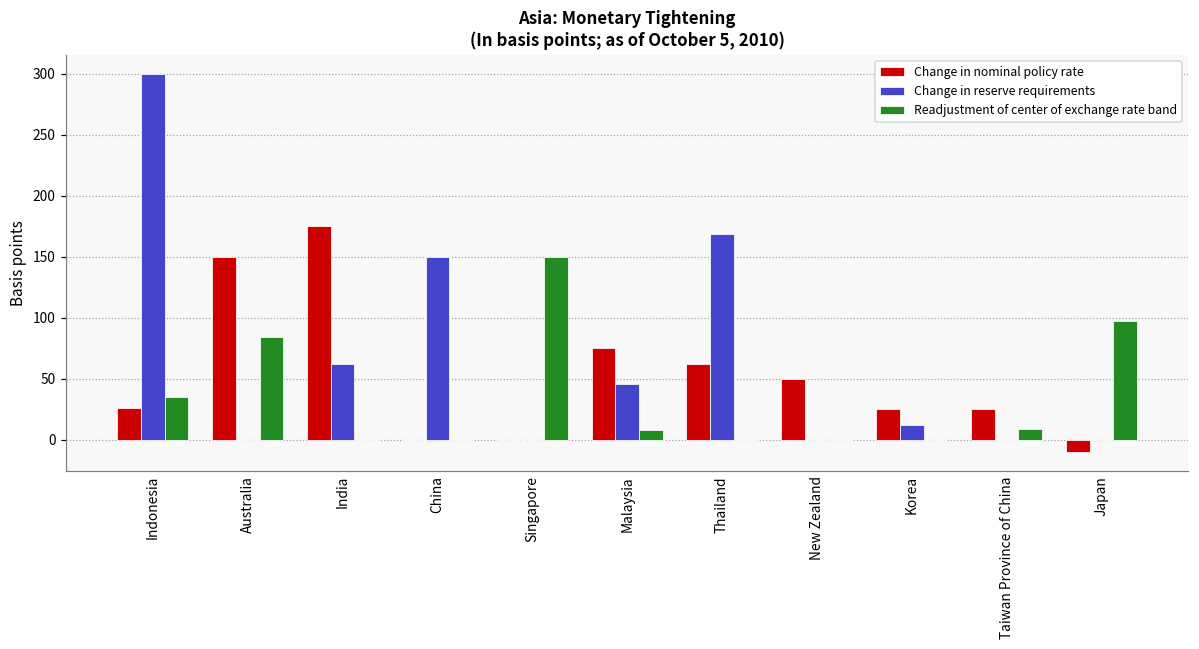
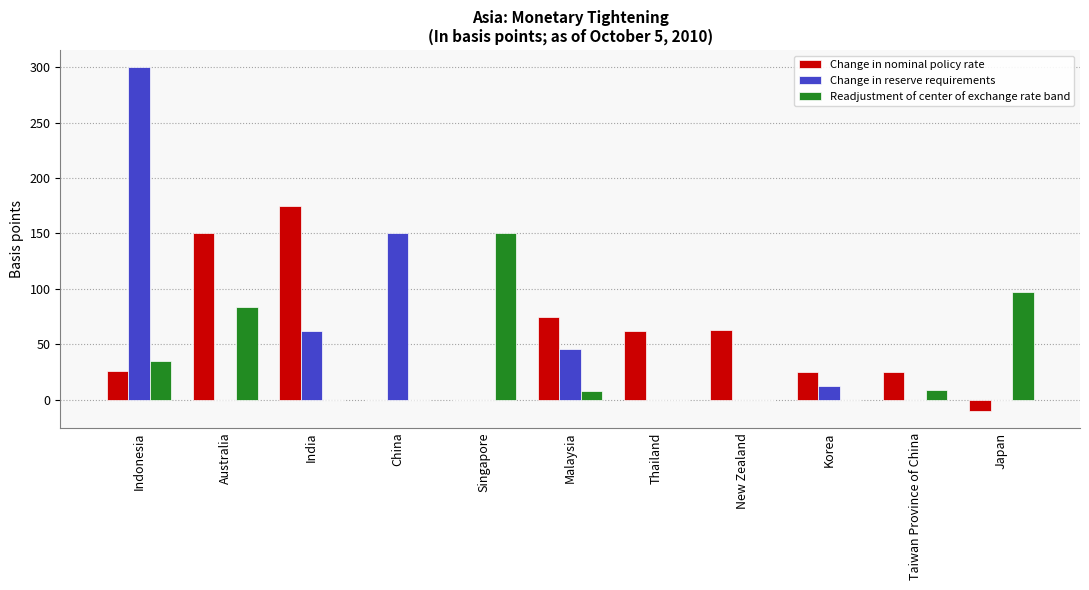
Change in reserve requirements, Thailand: 169 -> 0
Change in nominal policy rate, New Zealand: 50 -> 63
